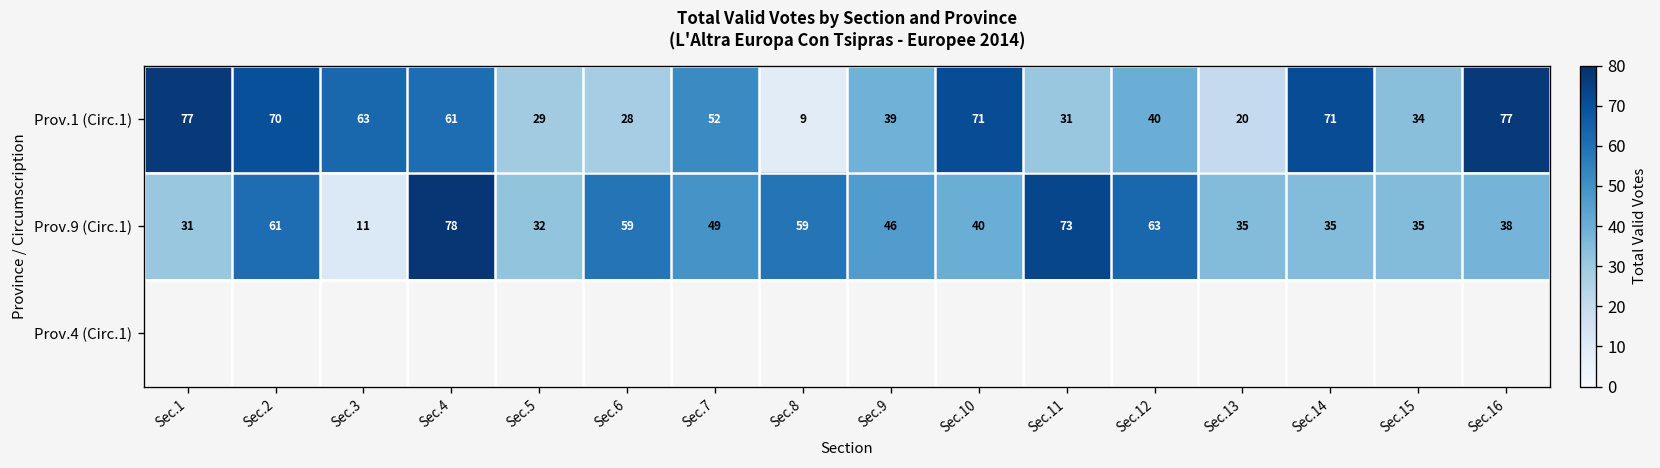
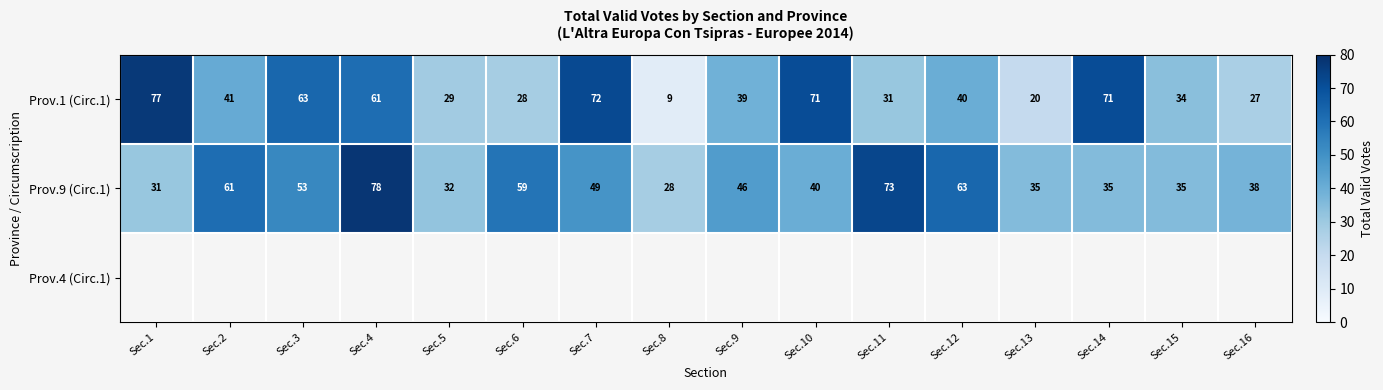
Prov.1 (Circ.1), Sec.2: 70 -> 41
Prov.1 (Circ.1), Sec.7: 52 -> 72
Prov.1 (Circ.1), Sec.16: 77 -> 27
Prov.9 (Circ.1), Sec.3: 11 -> 53
Prov.9 (Circ.1), Sec.8: 59 -> 28
